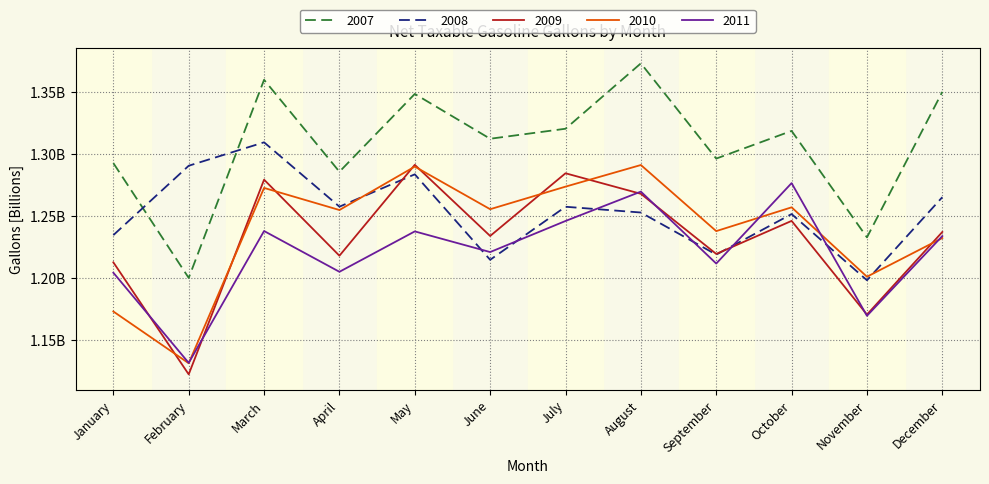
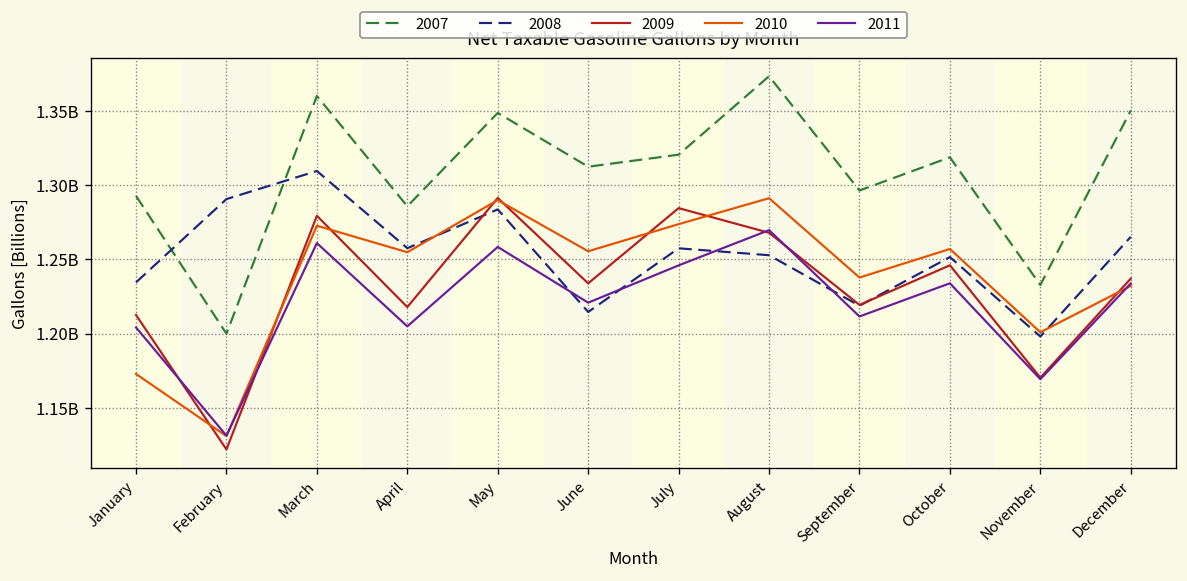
2011, March: 1238000000 -> 1261000000
2011, May: 1237000000 -> 1258000000
2011, October: 1277000000 -> 1234000000
